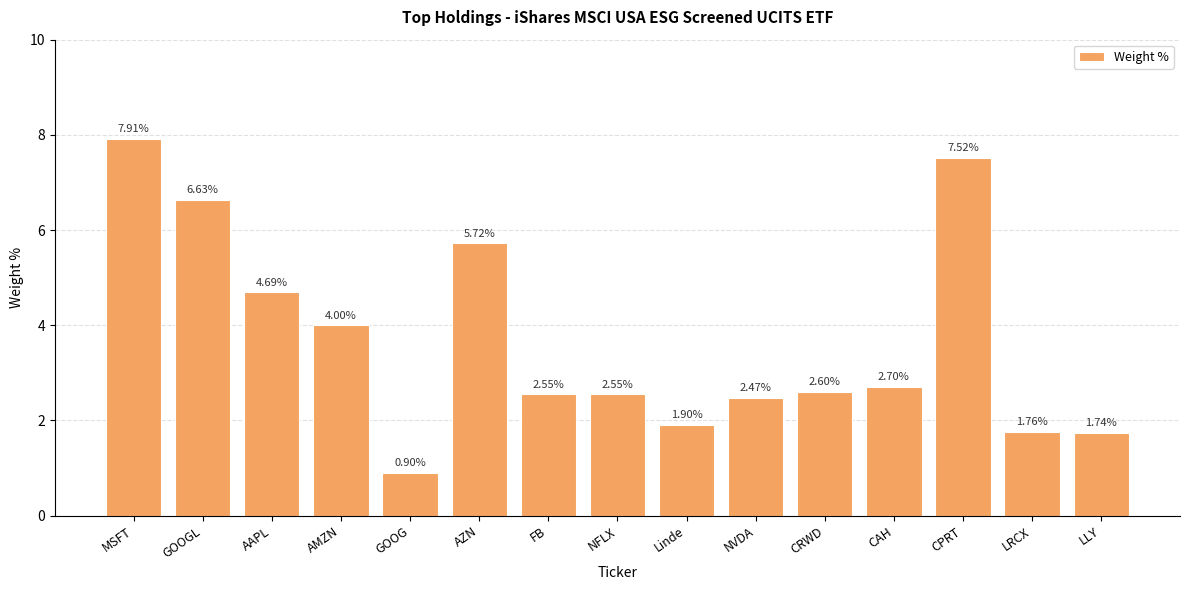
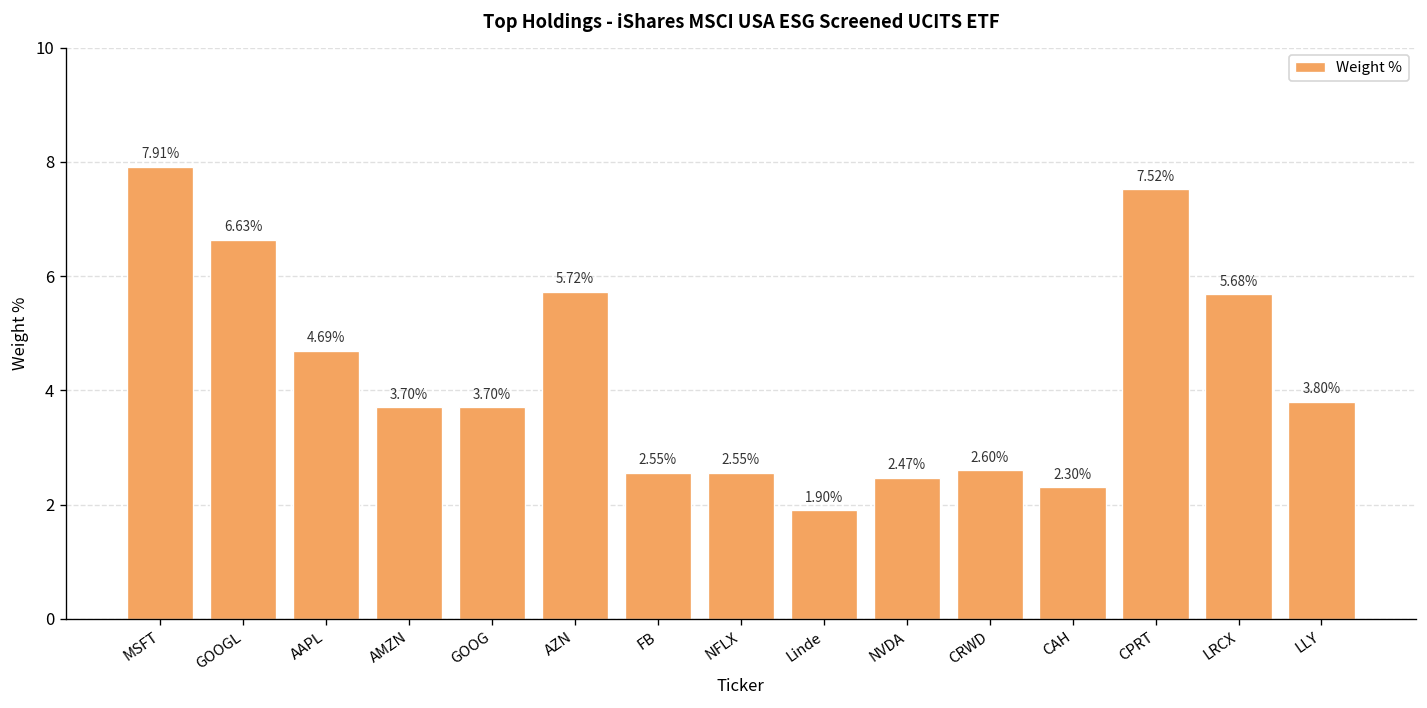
AMZN: 4.00% -> 3.70%
GOOG: 0.90% -> 3.70%
CAH: 2.70% -> 2.30%
LRCX: 1.76% -> 5.68%
LLY: 1.74% -> 3.80%
